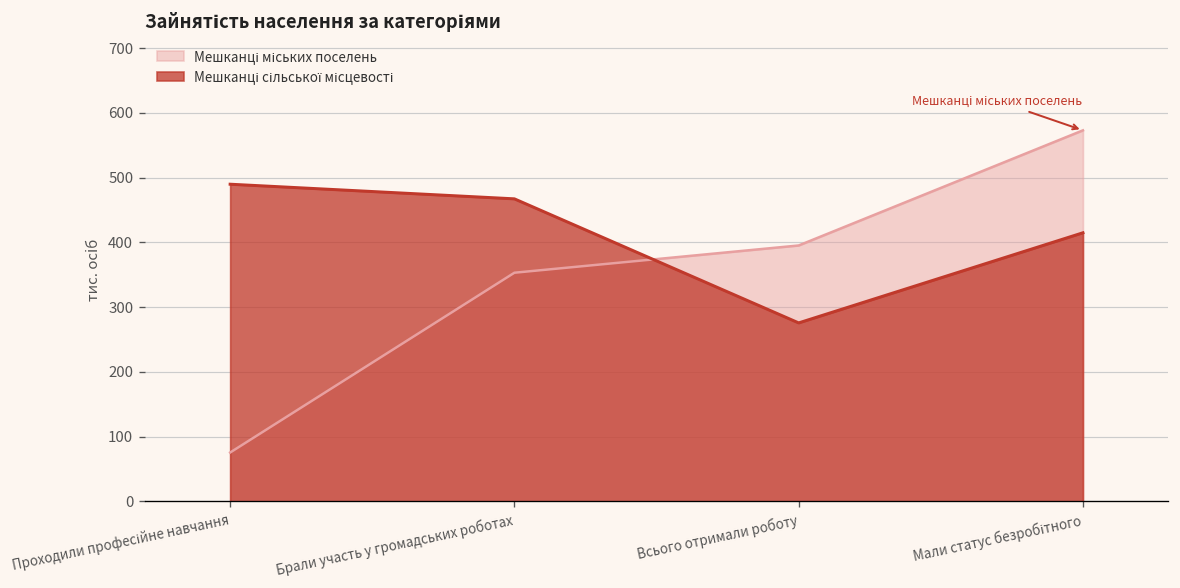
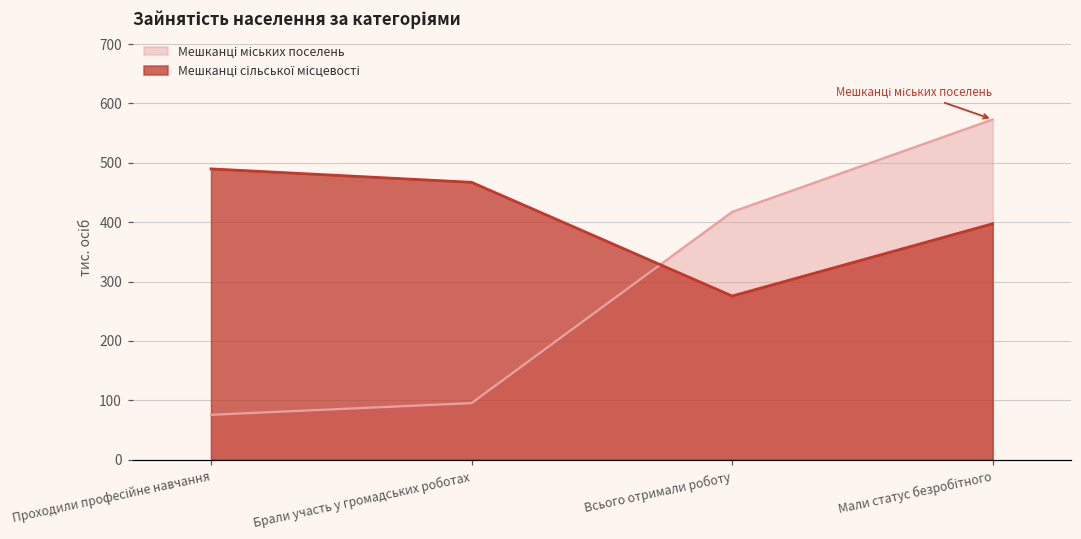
Мешканці міських поселень, Брали участь у громадських роботах: 350 -> 100
Мешканці міських поселень, Всього отримали роботу: 400 -> 420
Мешканці сільської місцевості, Мали статус безробітного: 410 -> 400
